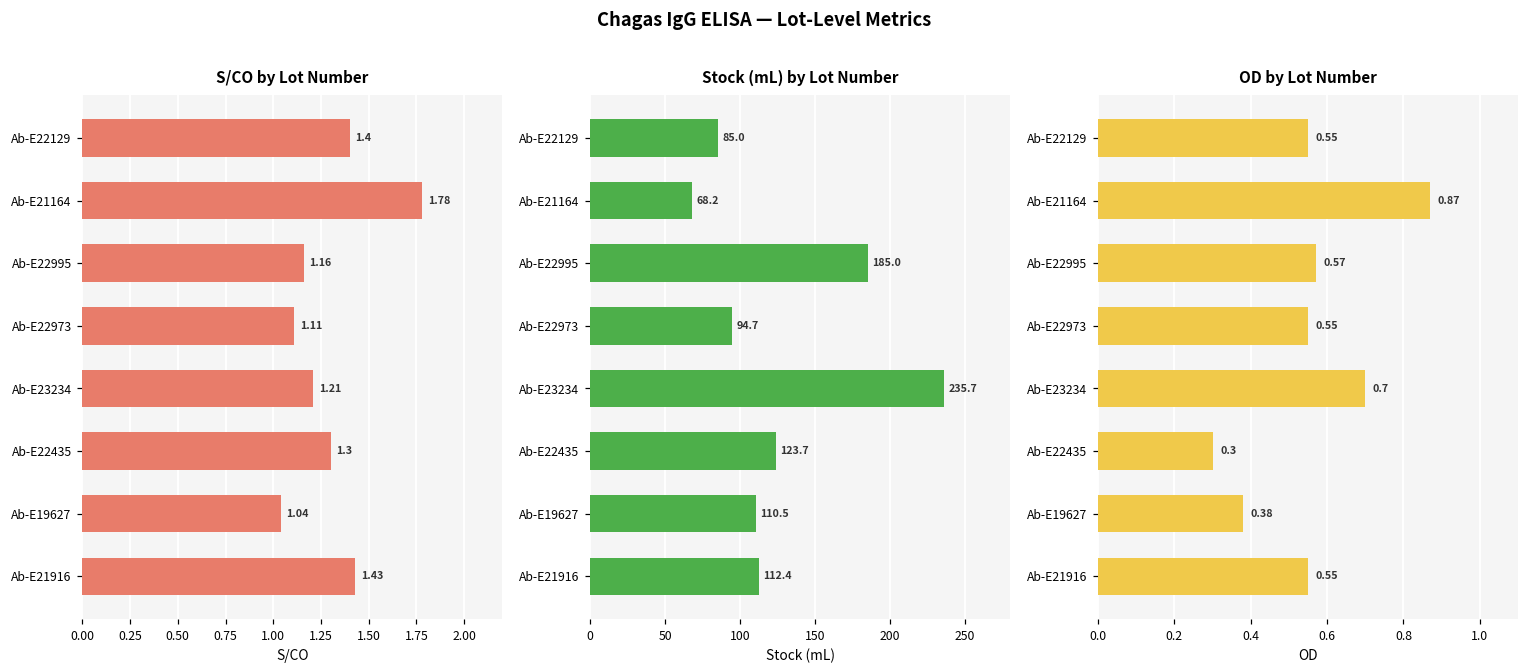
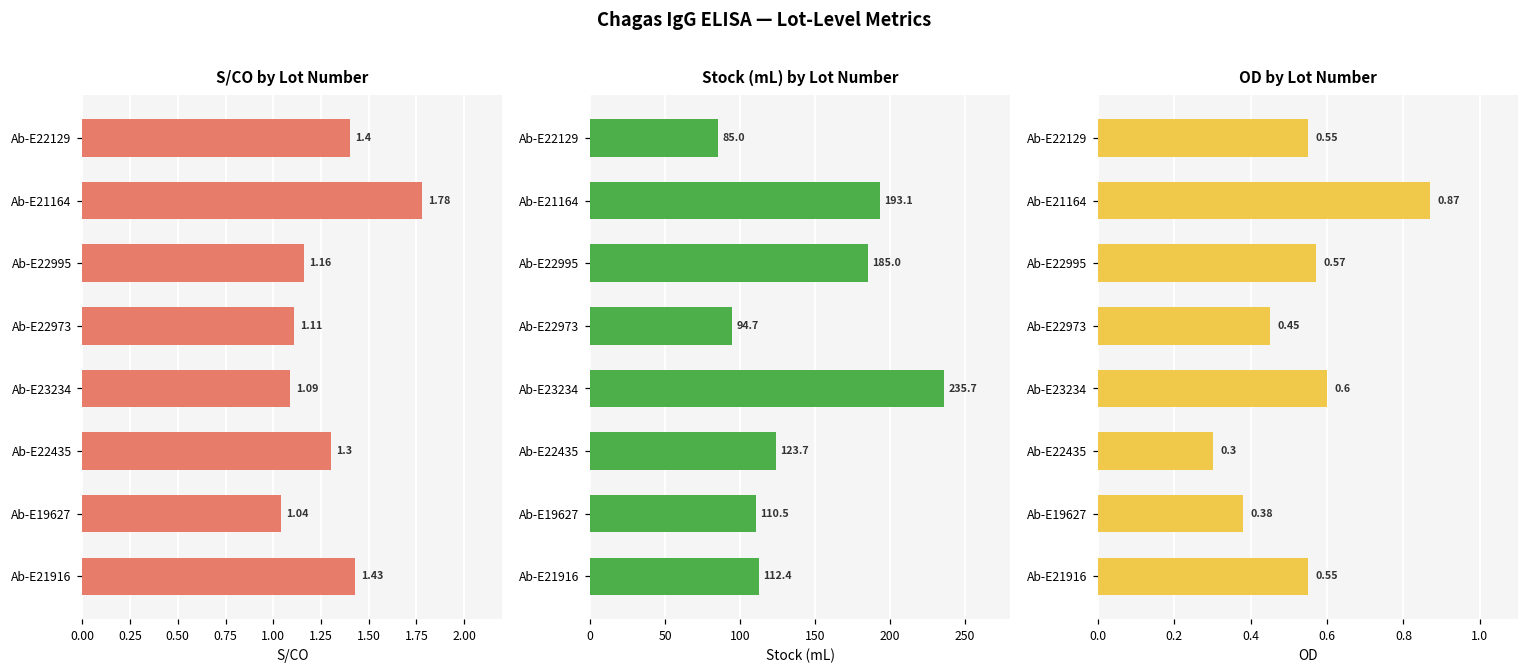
S/CO by Lot Number, Ab-E23234: 1.21 -> 1.09
Stock (mL) by Lot Number, Ab-E21164: 68.2 -> 193.1
OD by Lot Number, Ab-E22973: 0.55 -> 0.45
OD by Lot Number, Ab-E23234: 0.7 -> 0.6
